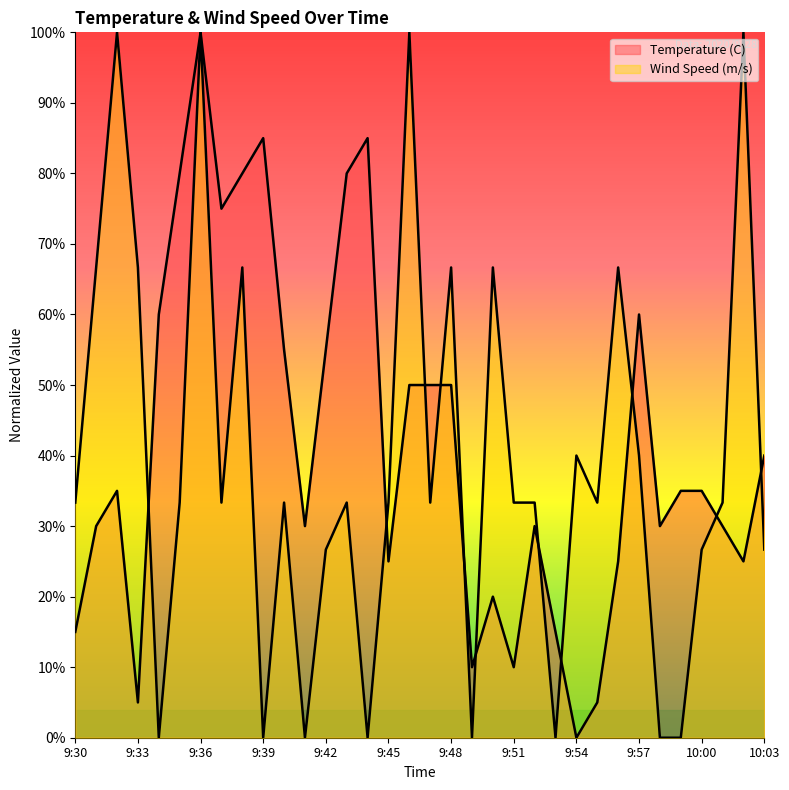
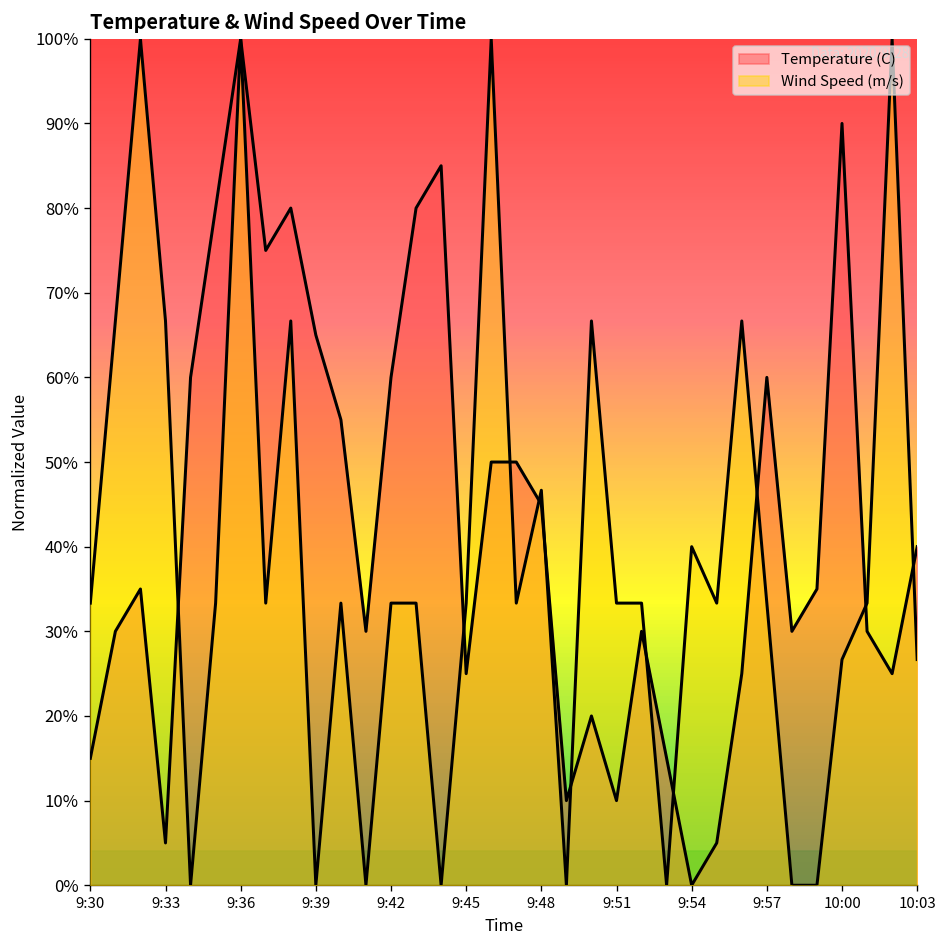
Temperature (C), 9:39: 85% -> 65%
Temperature (C), 9:42: 55% -> 60%
Wind Speed (m/s), 9:42: 27% -> 33%
Temperature (C), 9:48: 50% -> 45%
Wind Speed (m/s), 9:48: 67% -> 47%
Wind Speed (m/s), 9:57: 40% -> 33%
Temperature (C), 10:00: 35% -> 90%
